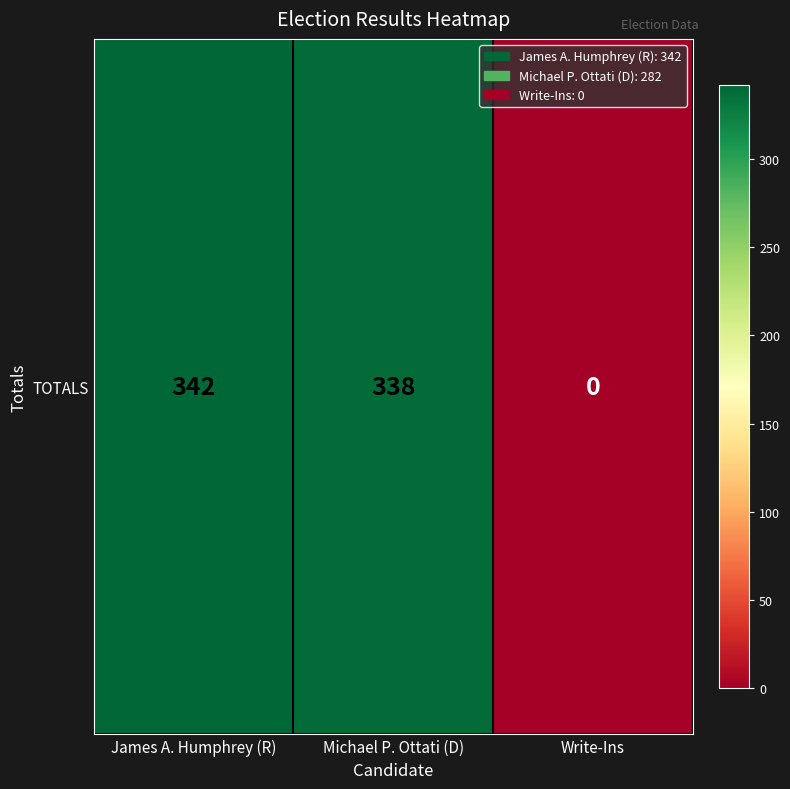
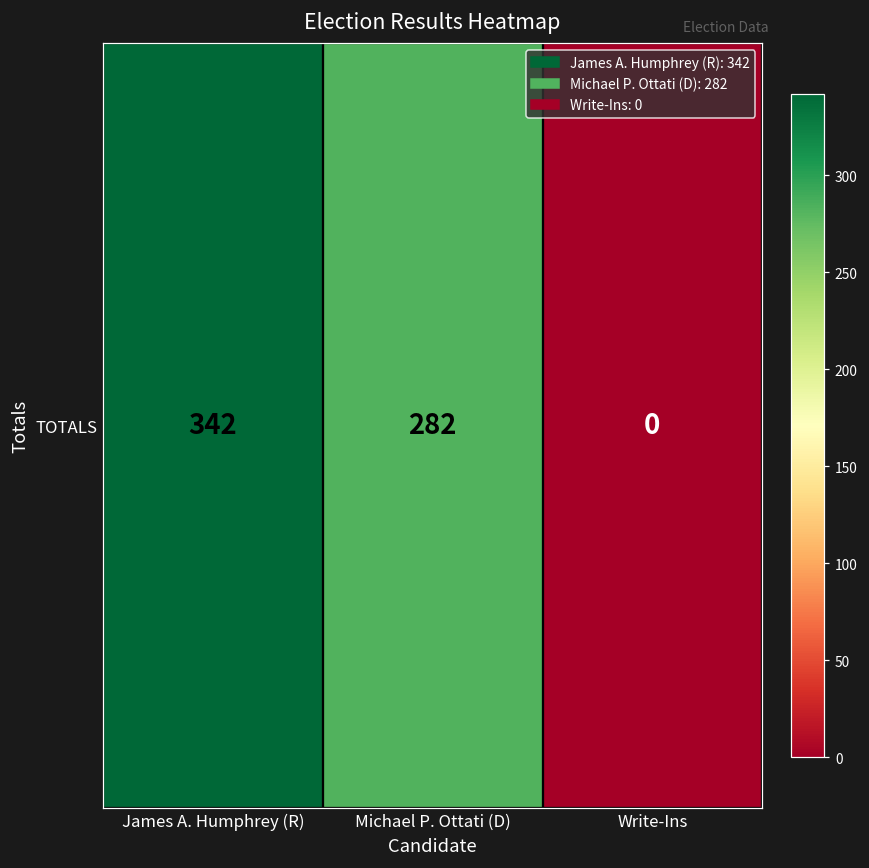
TOTALS, Michael P. Ottati (D): 338 -> 282
